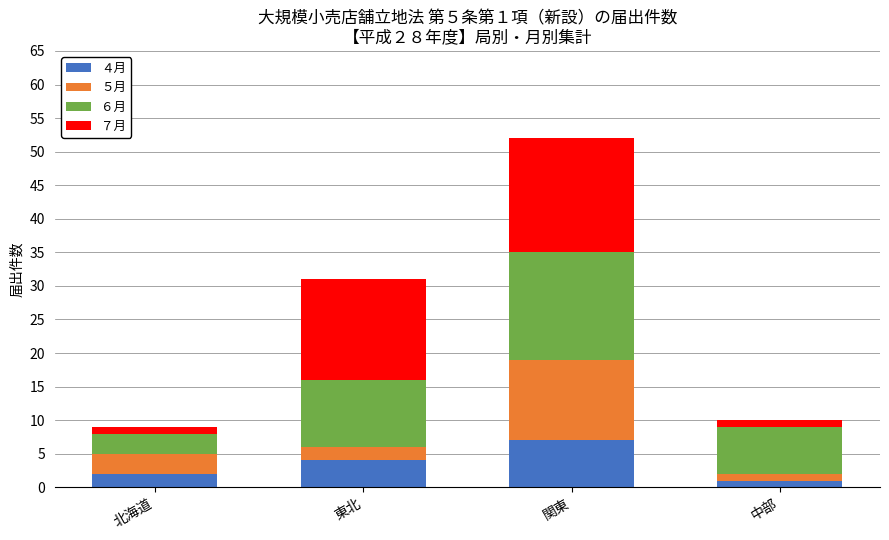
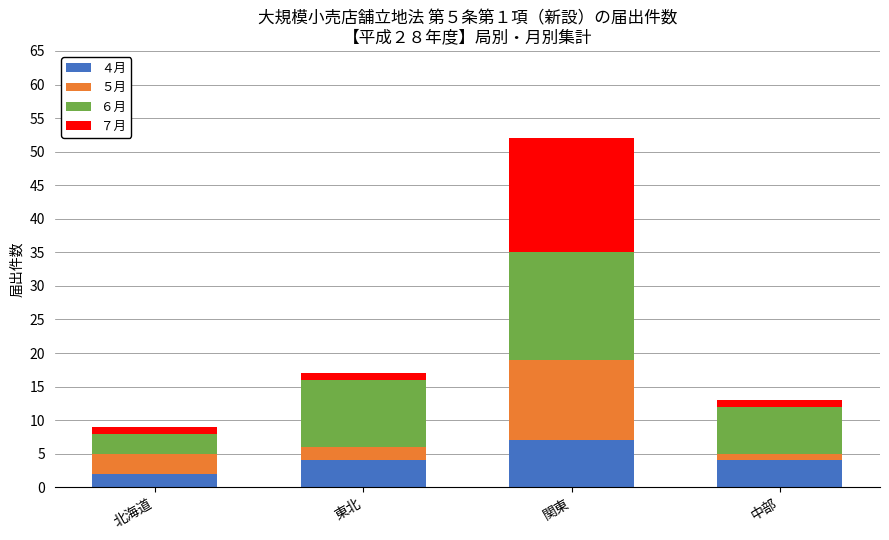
７月, 東北: 15 -> 1
４月, 中部: 1 -> 4
